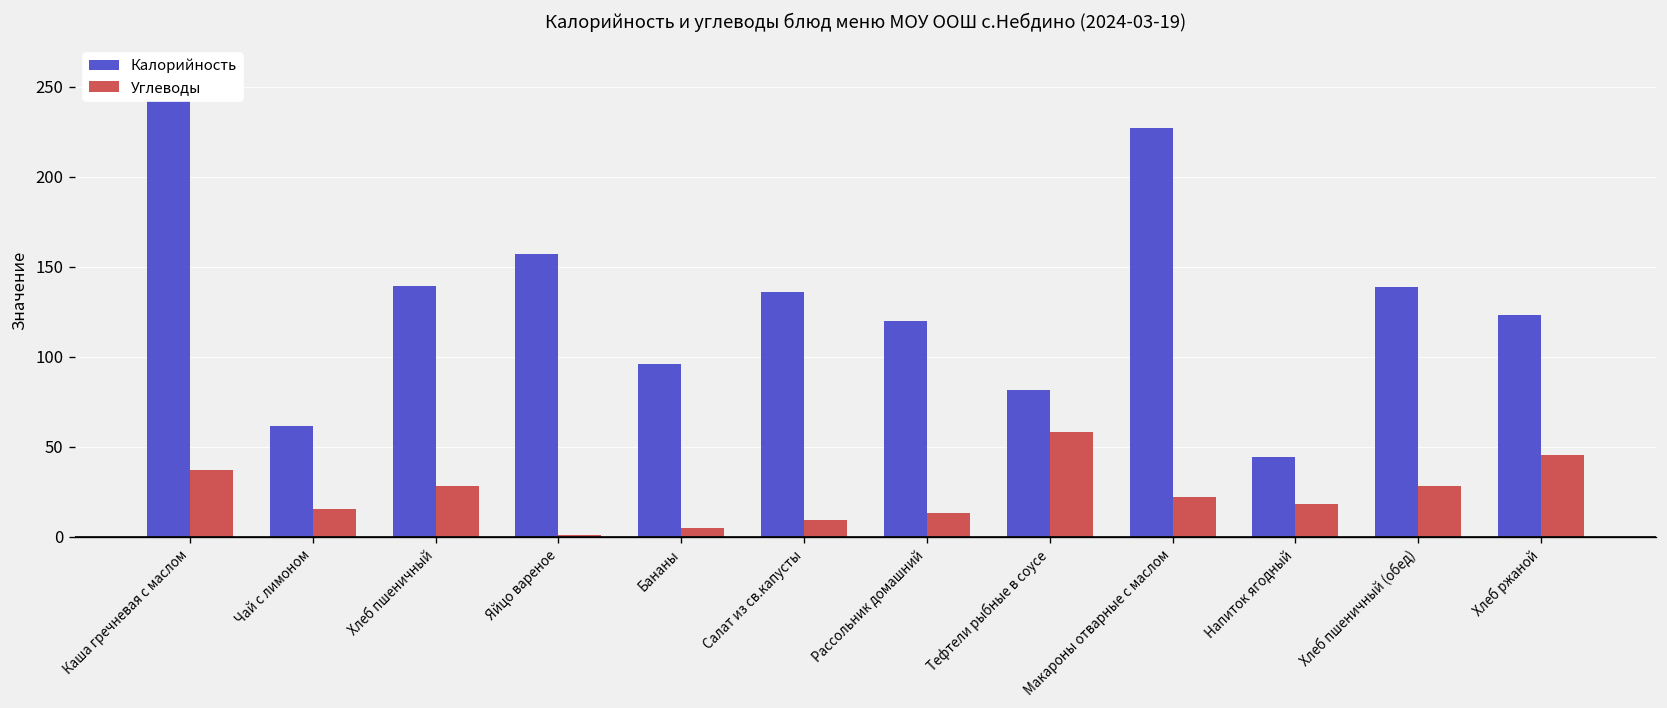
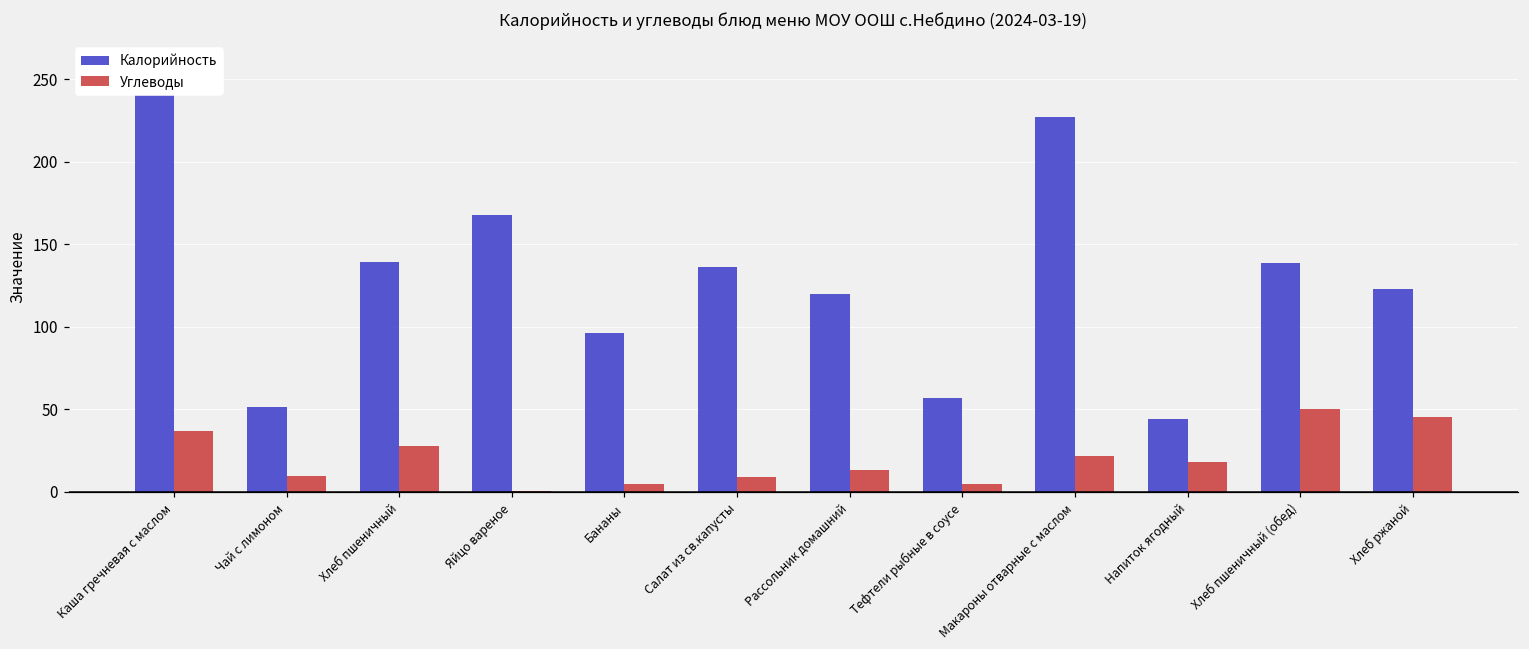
Калорийность, Чай с лимоном: 61 -> 52
Углеводы, Чай с лимоном: 15 -> 9
Калорийность, Яйцо вареное: 157 -> 168
Калорийность, Тефтели рыбные в соусе: 81 -> 57
Углеводы, Тефтели рыбные в соусе: 58 -> 5
Углеводы, Хлеб пшеничный (обед): 28 -> 50
